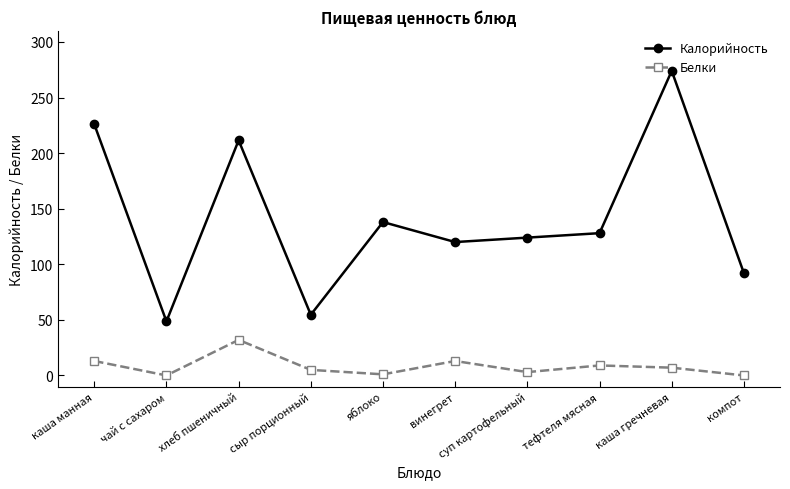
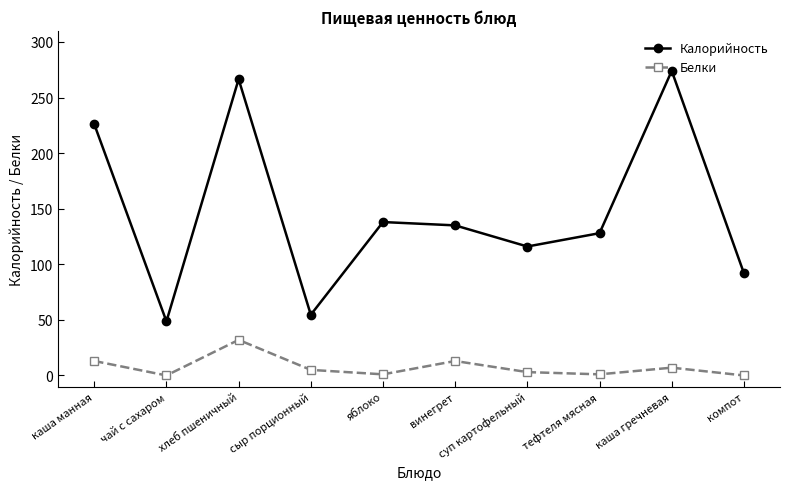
Калорийность, хлеб пшеничный: 212 -> 267
Калорийность, винегрет: 120 -> 135
Калорийность, суп картофельный: 124 -> 116
Белки, тефтеля мясная: 9 -> 1
